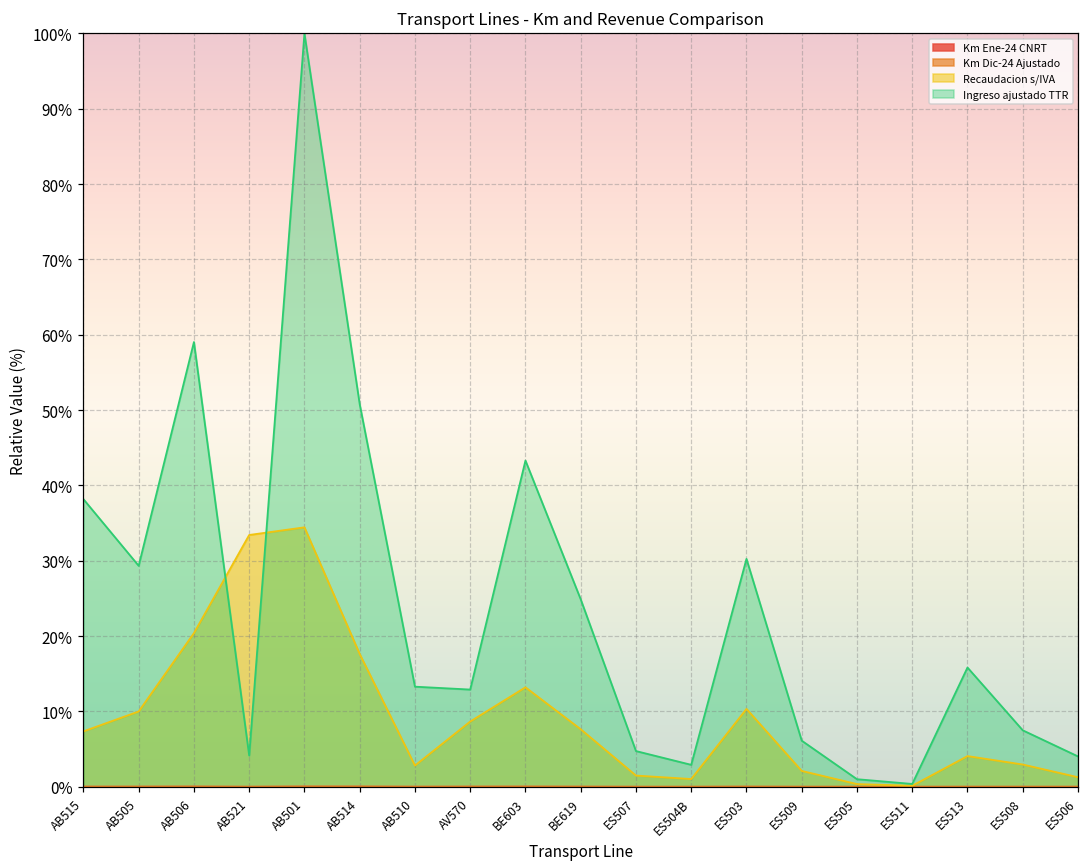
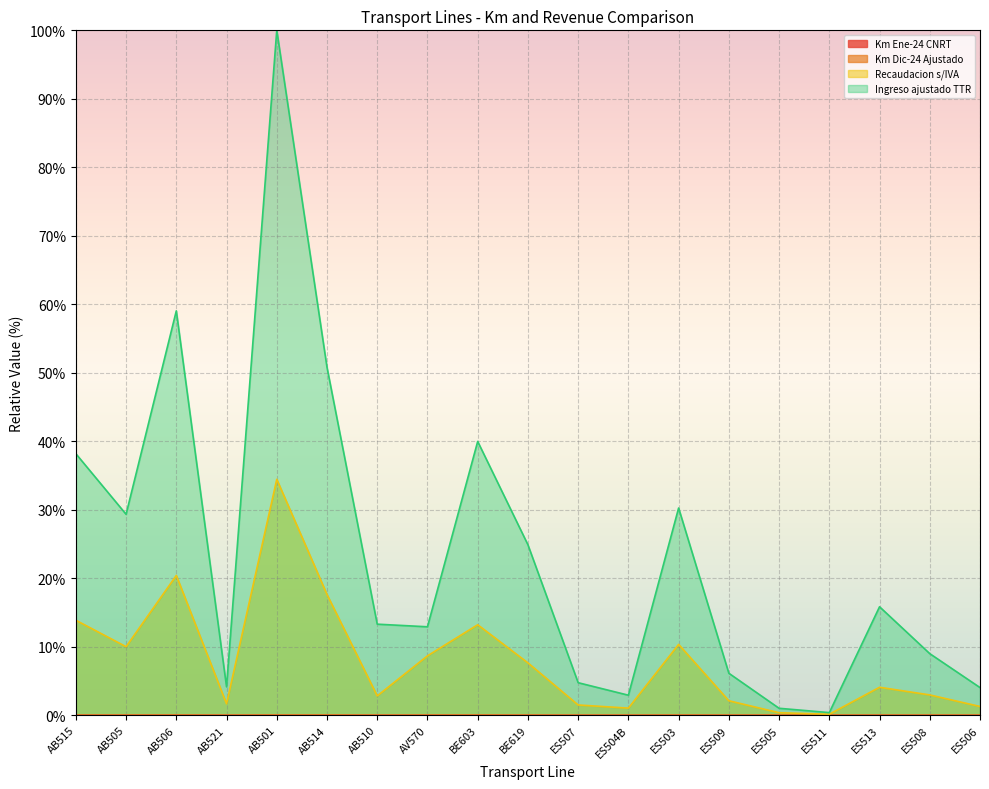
Recaudacion s/IVA, AB515: 7% -> 14%
Recaudacion s/IVA, AB521: 33% -> 2%
Ingreso ajustado TTR, BE603: 43% -> 40%
Ingreso ajustado TTR, ES508: 7% -> 9%
